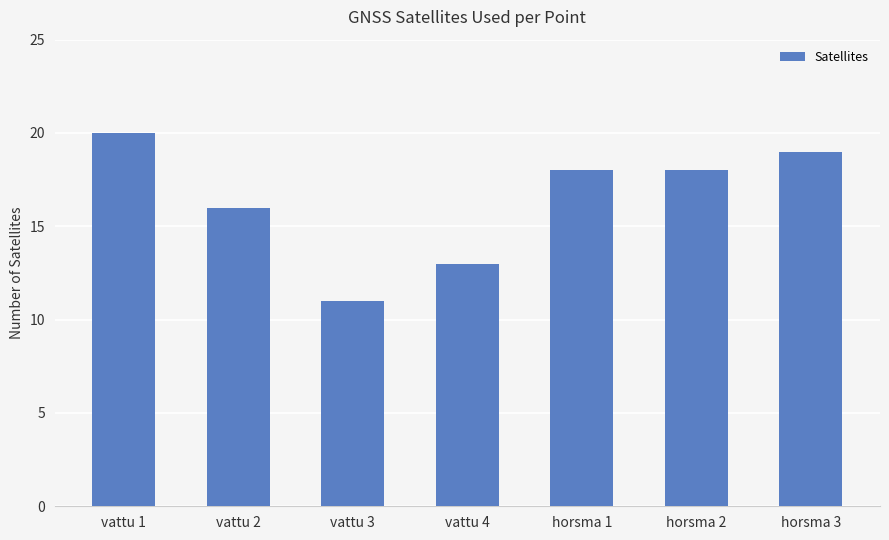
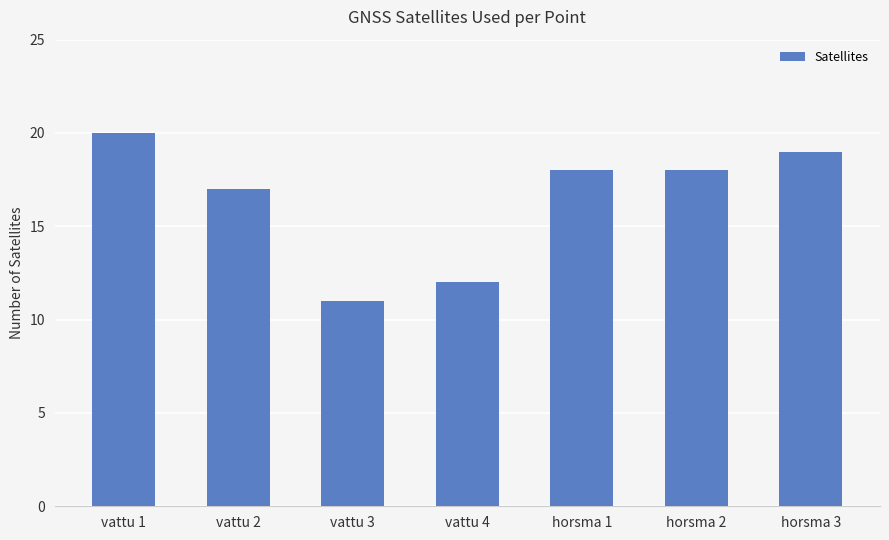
vattu 2: 16 -> 17
vattu 4: 13 -> 12
